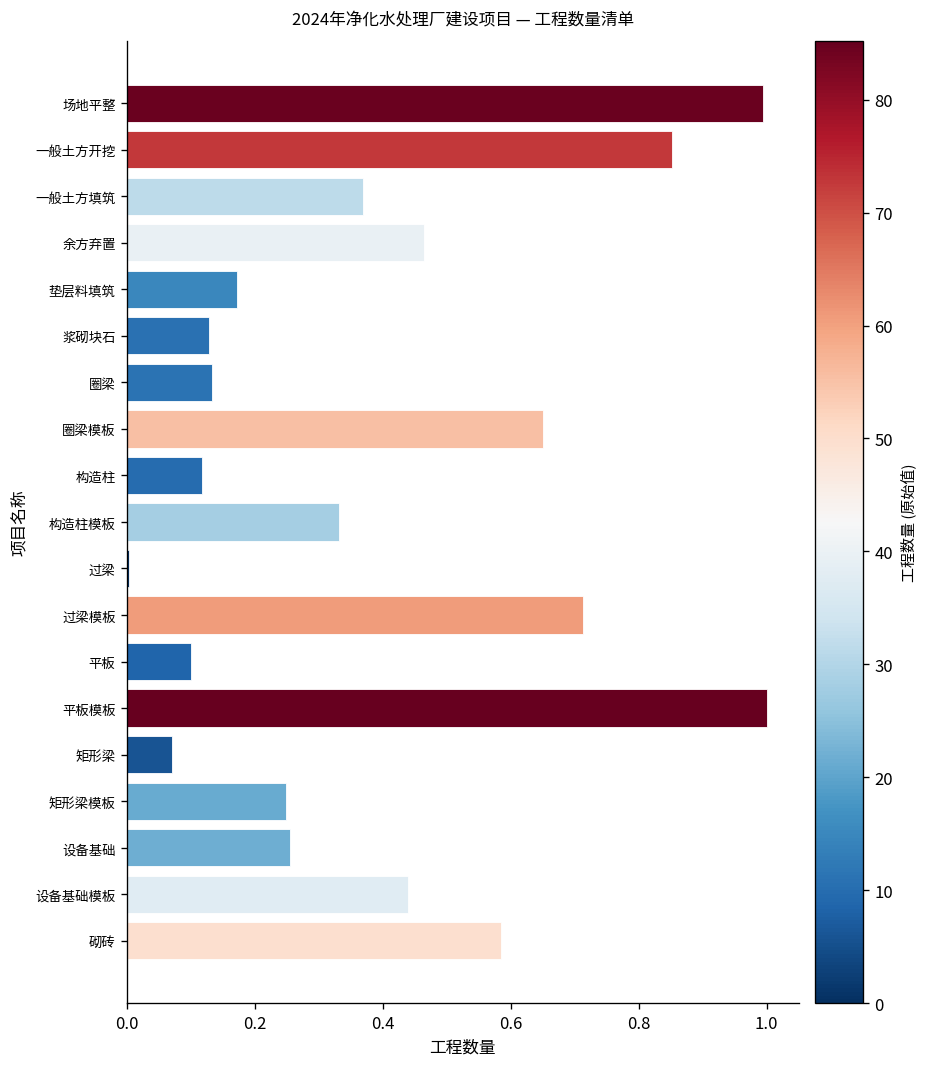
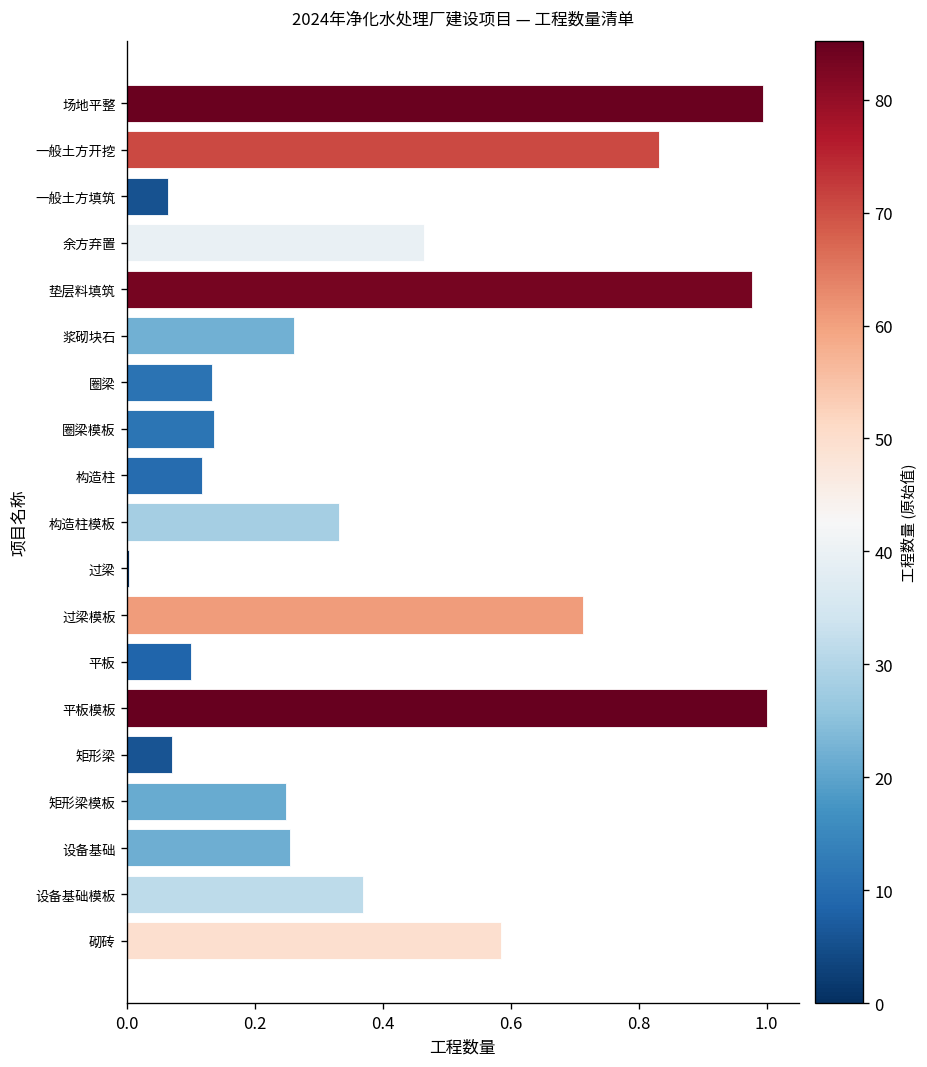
一般土方开挖: 0.85 -> 0.83
一般土方填筑: 0.37 -> 0.06
垫层料填筑: 0.17 -> 0.98
浆砌块石: 0.13 -> 0.26
圈梁模板: 0.65 -> 0.14
设备基础模板: 0.44 -> 0.37
